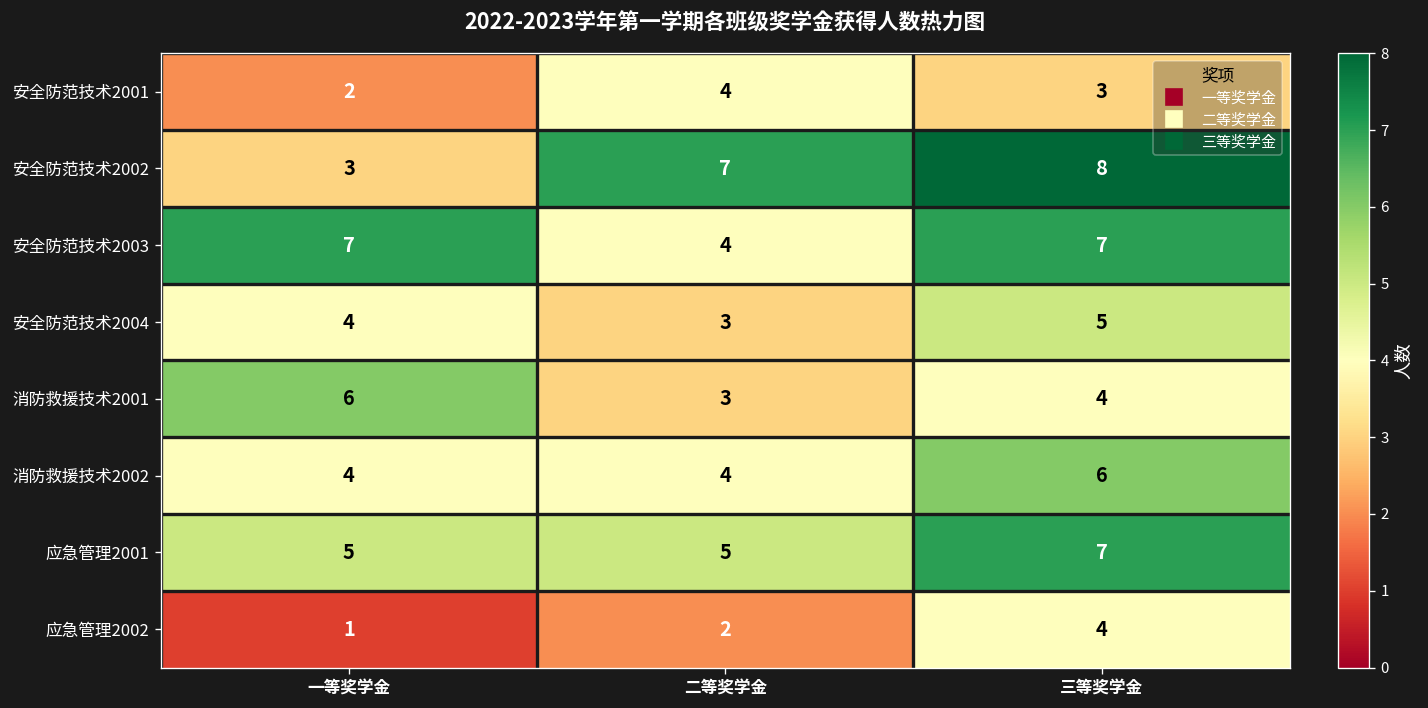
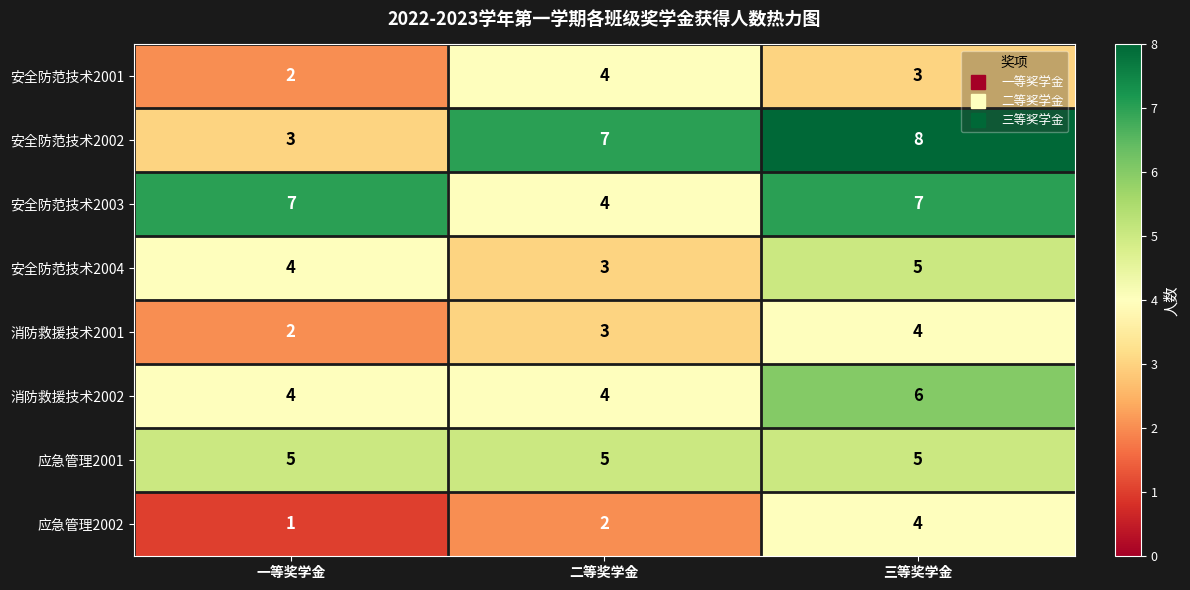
消防救援技术2001, 一等奖学金: 6 -> 2
应急管理2001, 三等奖学金: 7 -> 5
